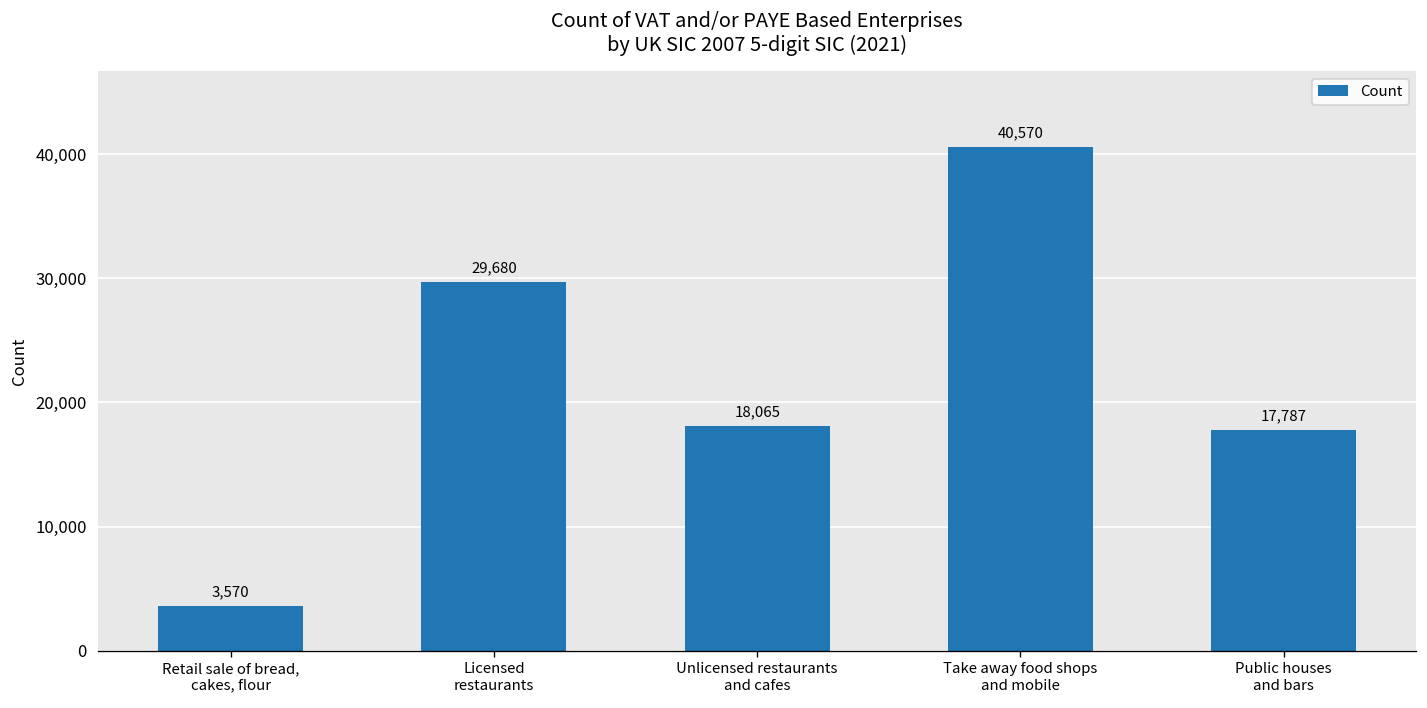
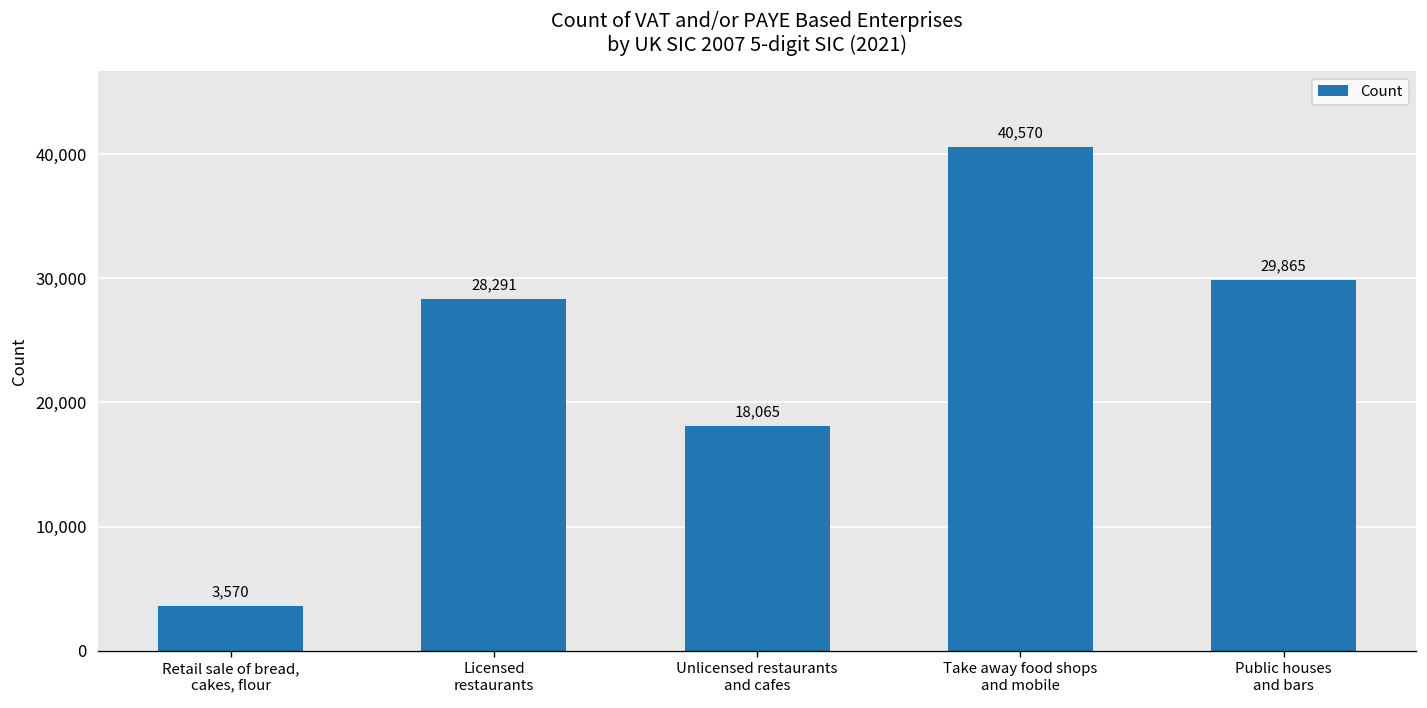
Licensed restaurants: 29,680 -> 28,291
Public houses and bars: 17,787 -> 29,865
